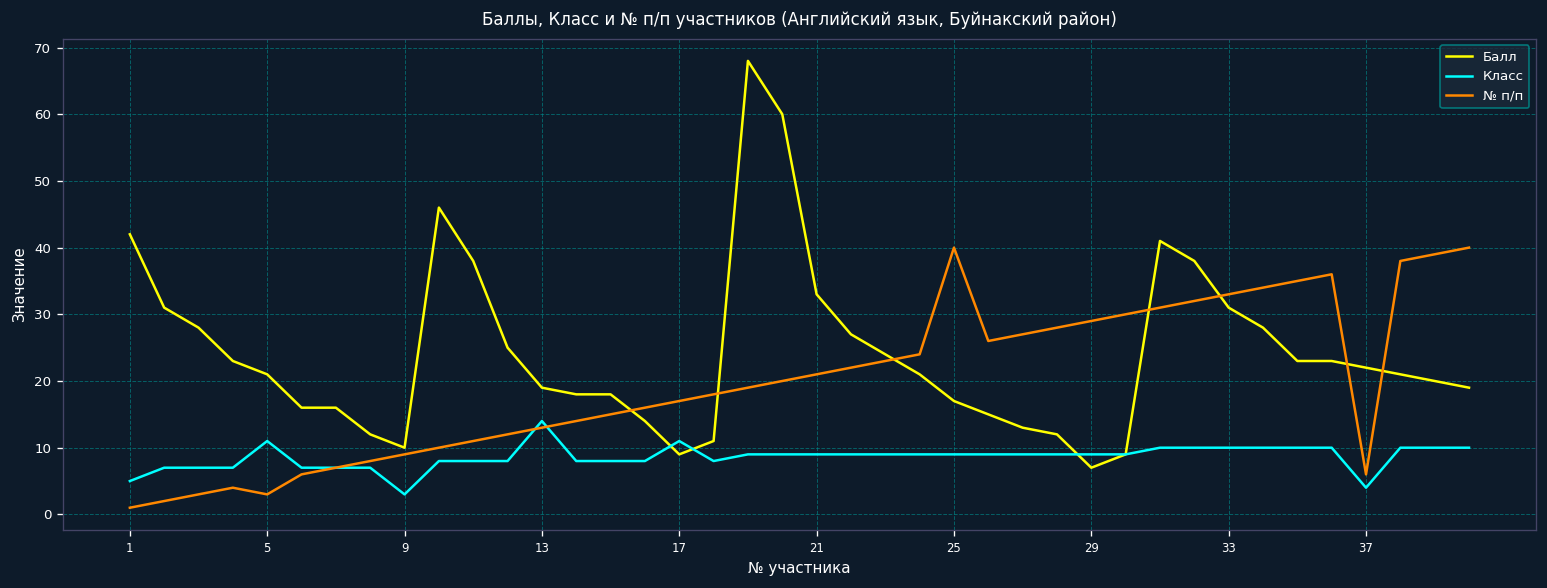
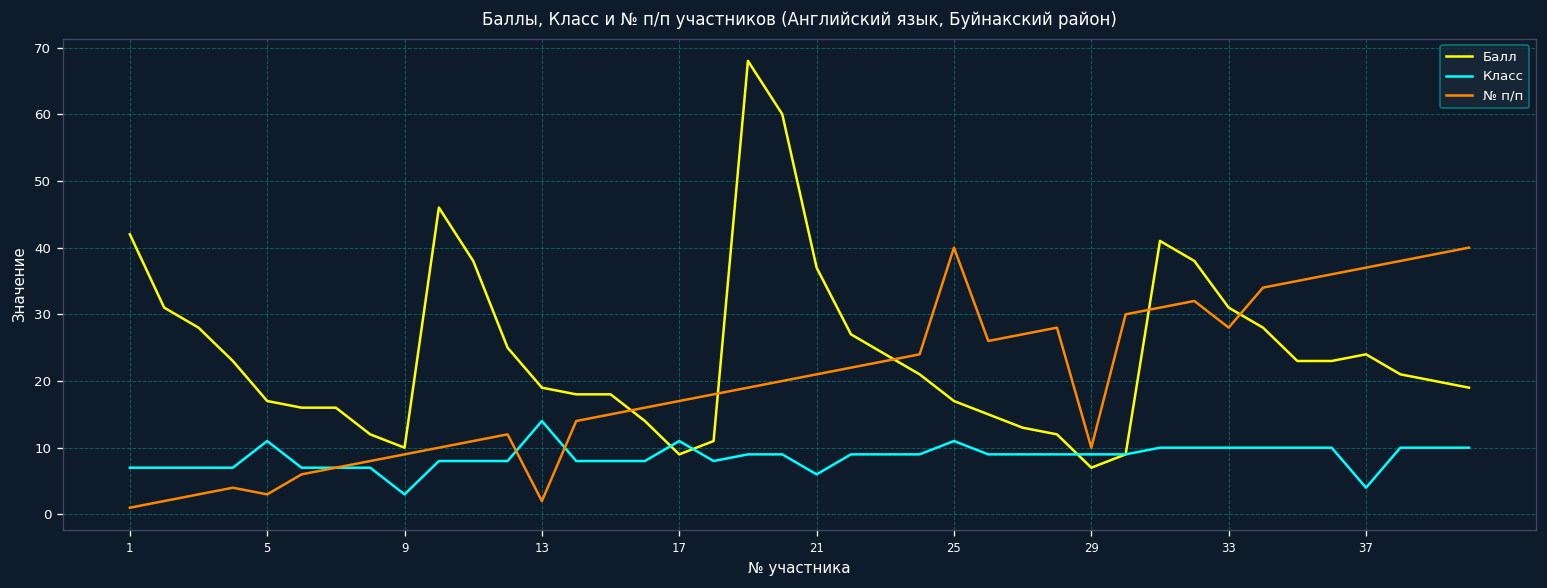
Класс, 1: 5 -> 7
Балл, 5: 21 -> 17
№ п/п, 13: 13 -> 2
Балл, 21: 33 -> 37
Класс, 21: 9 -> 6
Класс, 25: 9 -> 11
№ п/п, 29: 29 -> 10
№ п/п, 33: 33 -> 28
Балл, 37: 22 -> 24
№ п/п, 37: 6 -> 37
